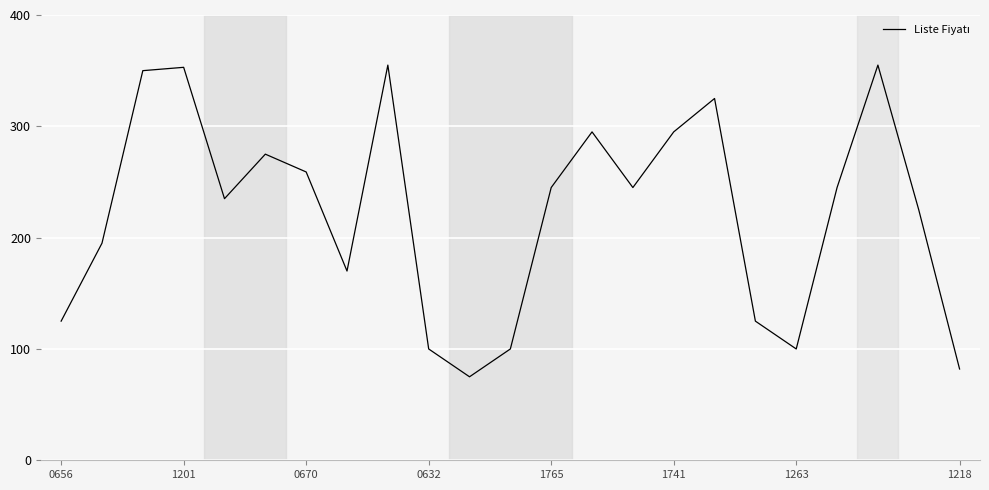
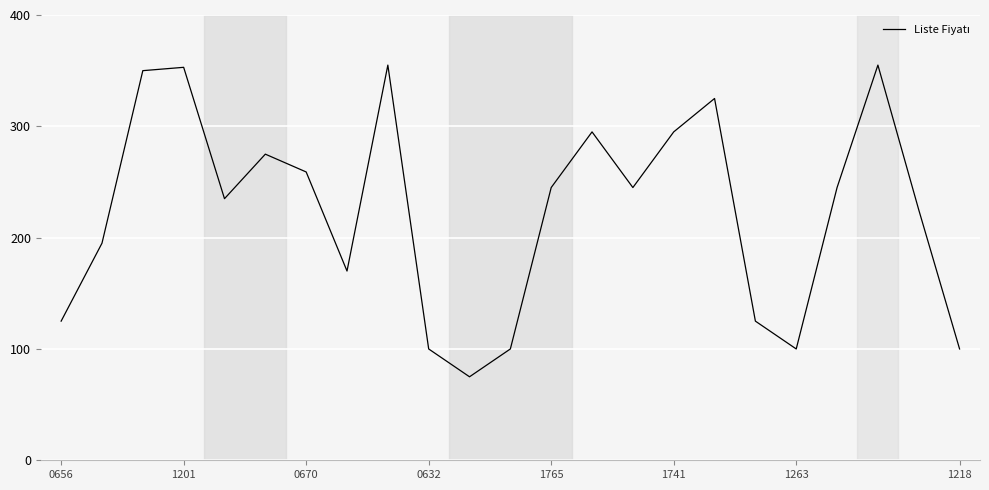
1218: 82 -> 100
